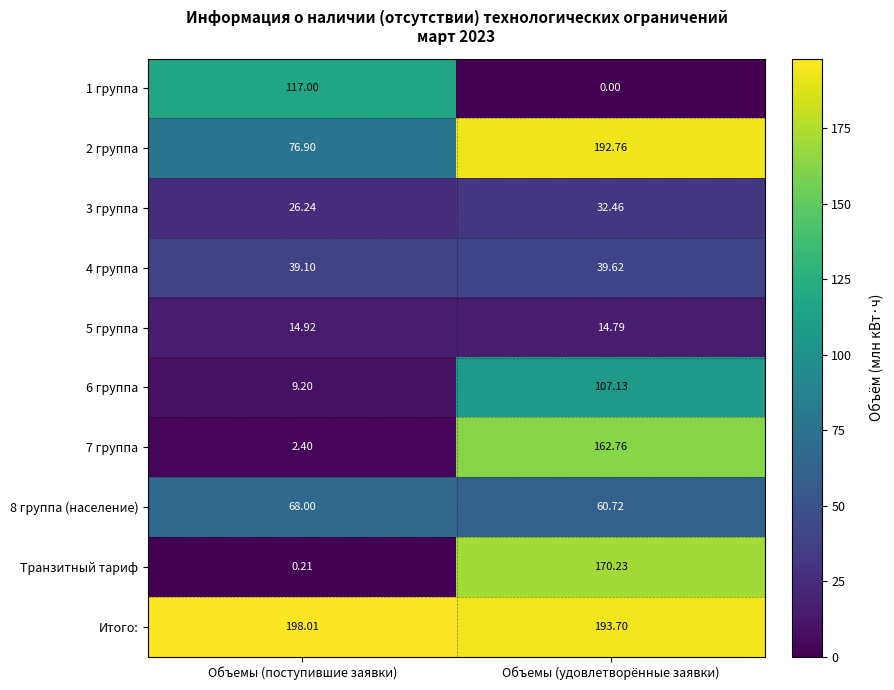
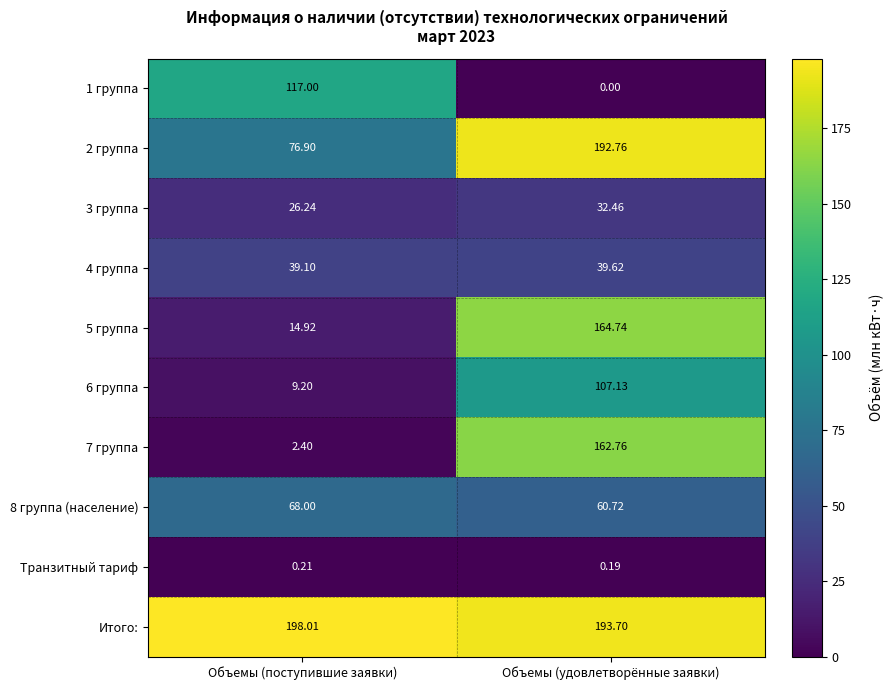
5 группа, Объемы (удовлетворённые заявки): 14.79 -> 164.74
Транзитный тариф, Объемы (удовлетворённые заявки): 170.23 -> 0.19
